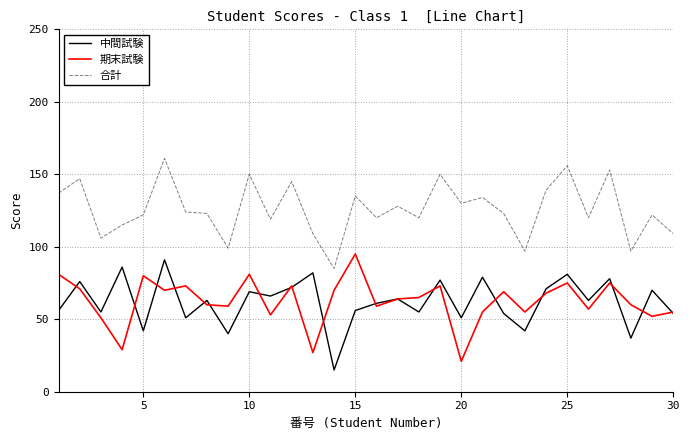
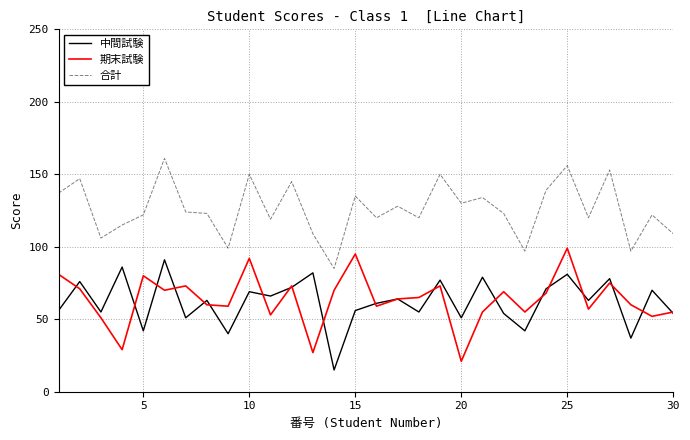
期末試験, 10: 81 -> 92
期末試験, 25: 75 -> 99
